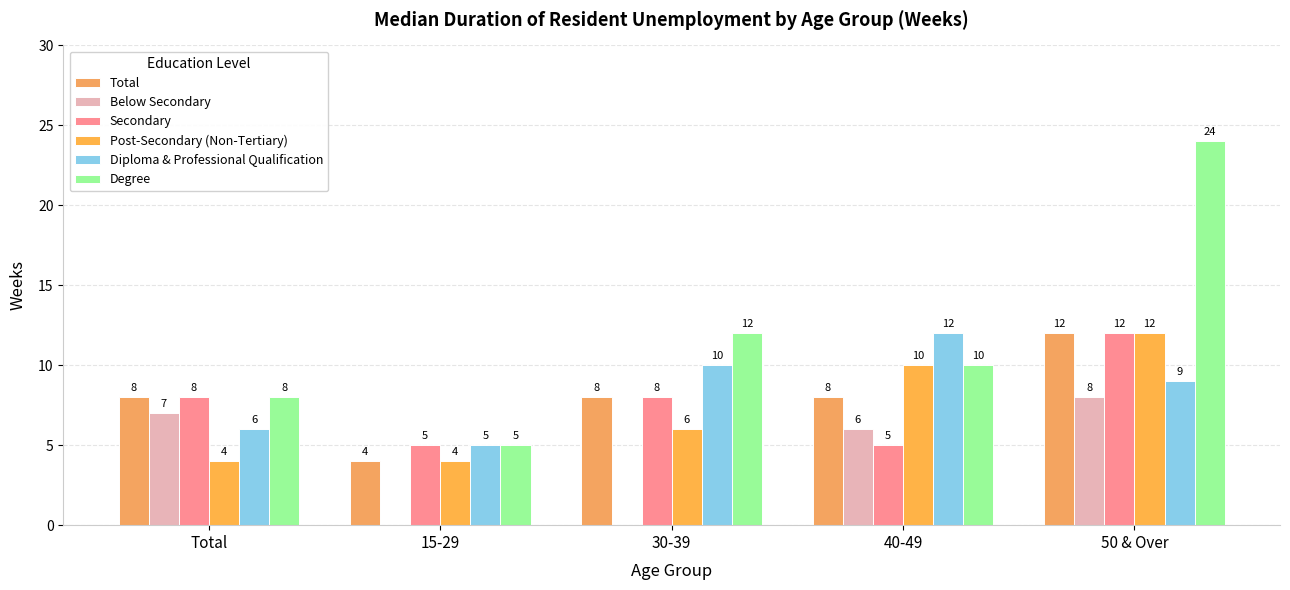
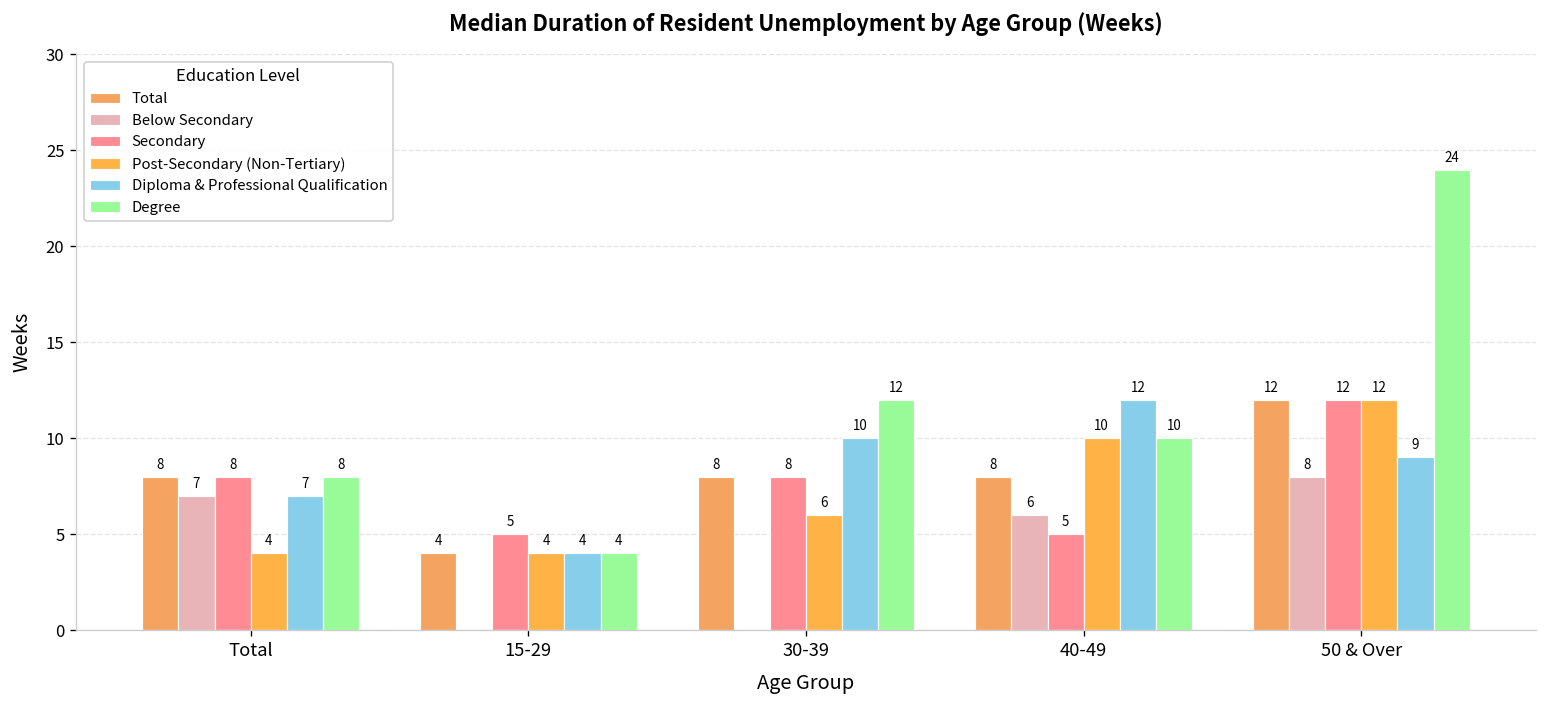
Diploma & Professional Qualification, Total: 6 -> 7
Diploma & Professional Qualification, 15-29: 5 -> 4
Degree, 15-29: 5 -> 4
